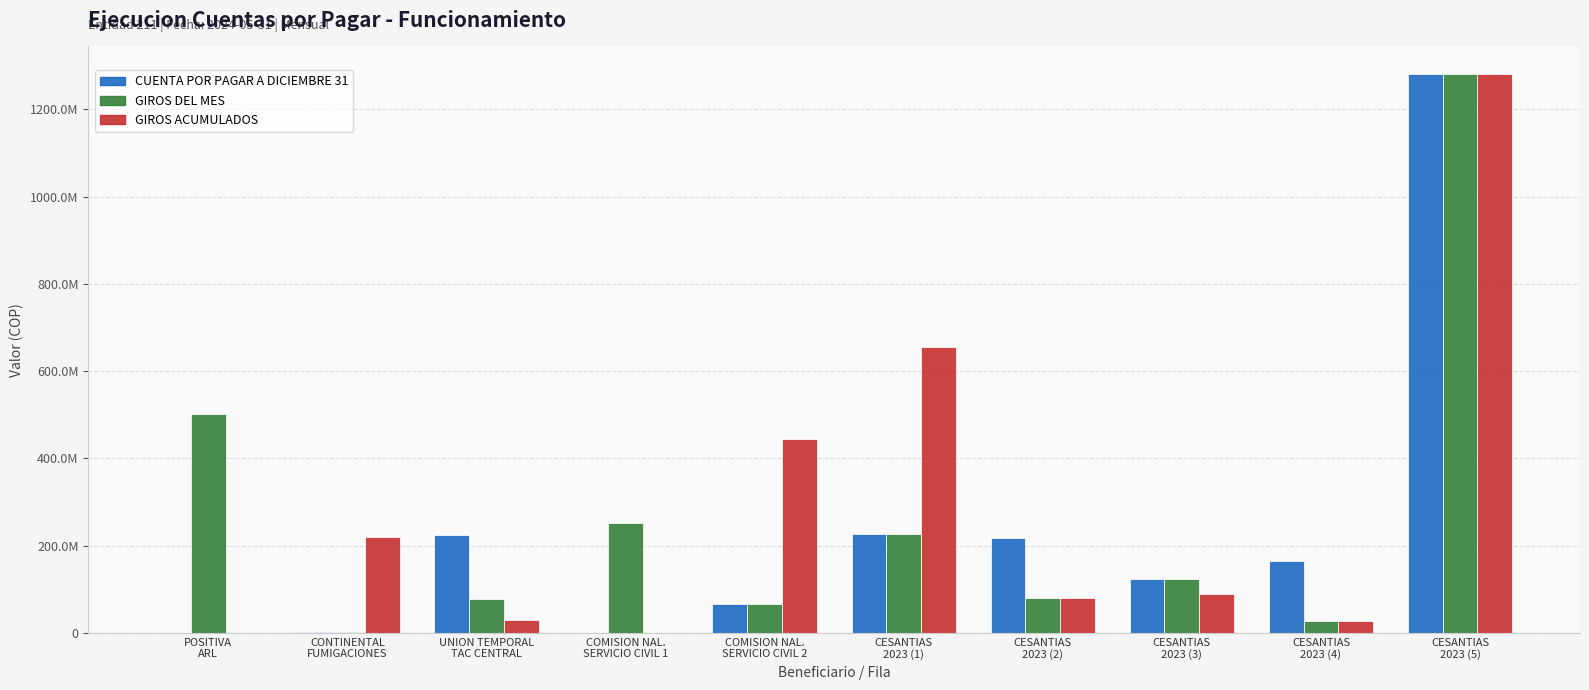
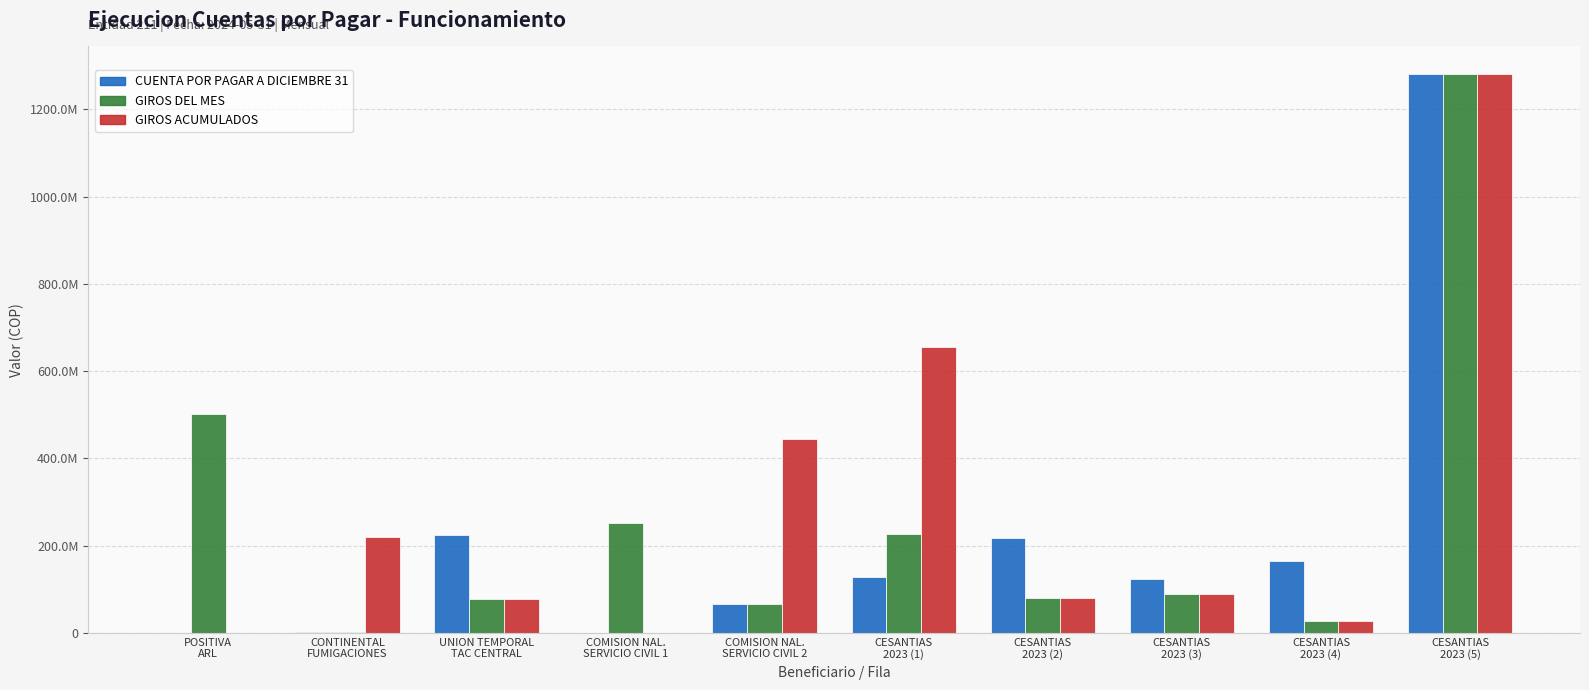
GIROS ACUMULADOS, UNION TEMPORAL TAC CENTRAL: 30000000 -> 80000000
CUENTA POR PAGAR A DICIEMBRE 31, CESANTIAS 2023 (1): 230000000 -> 130000000
GIROS DEL MES, CESANTIAS 2023 (3): 120000000 -> 90000000
